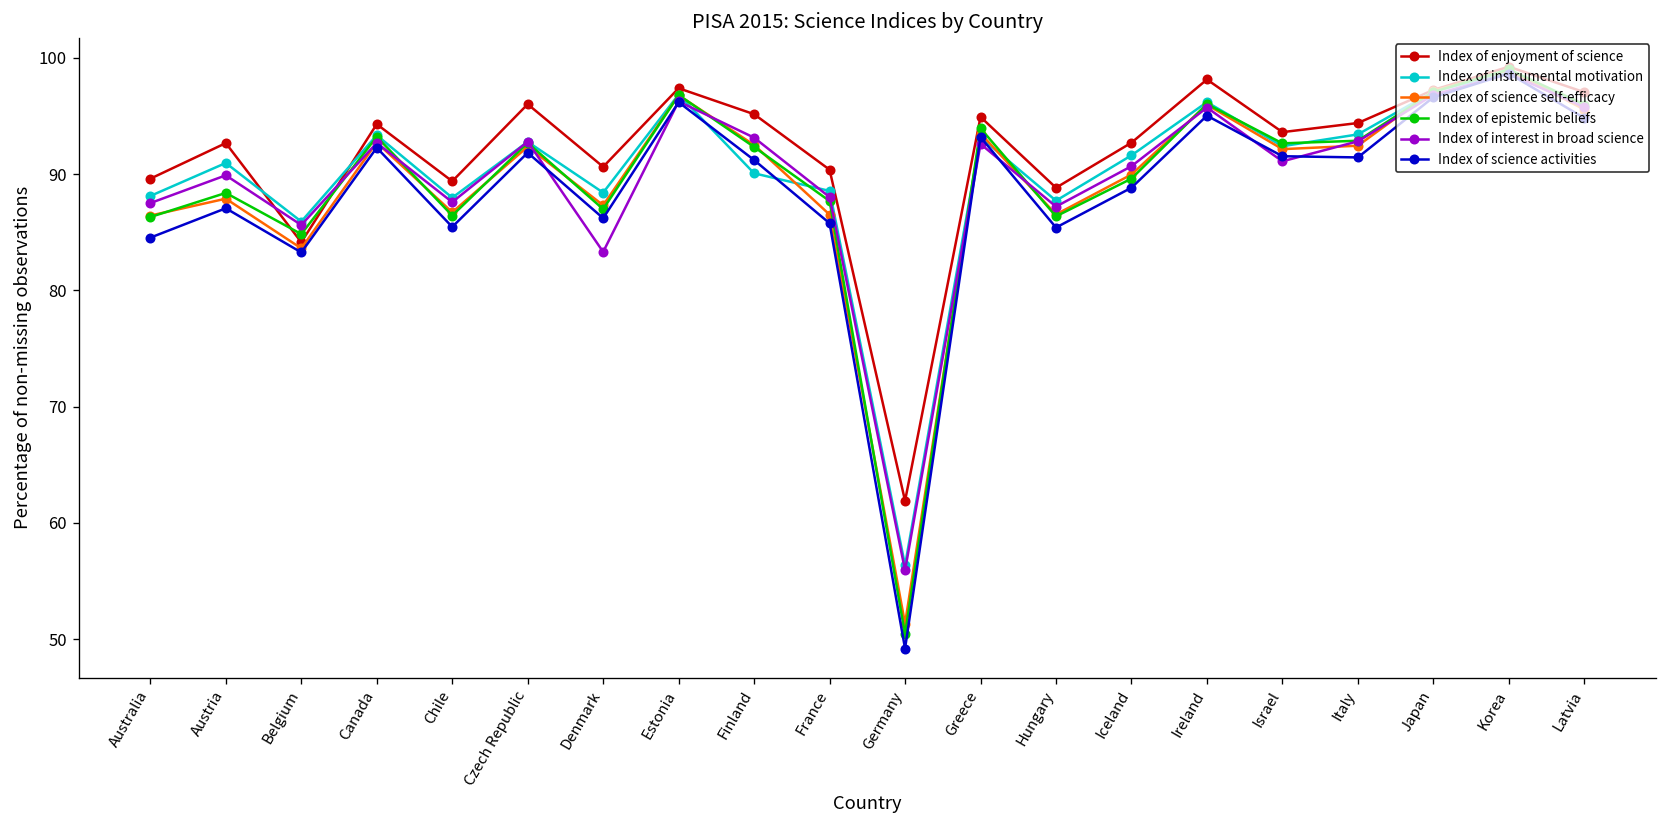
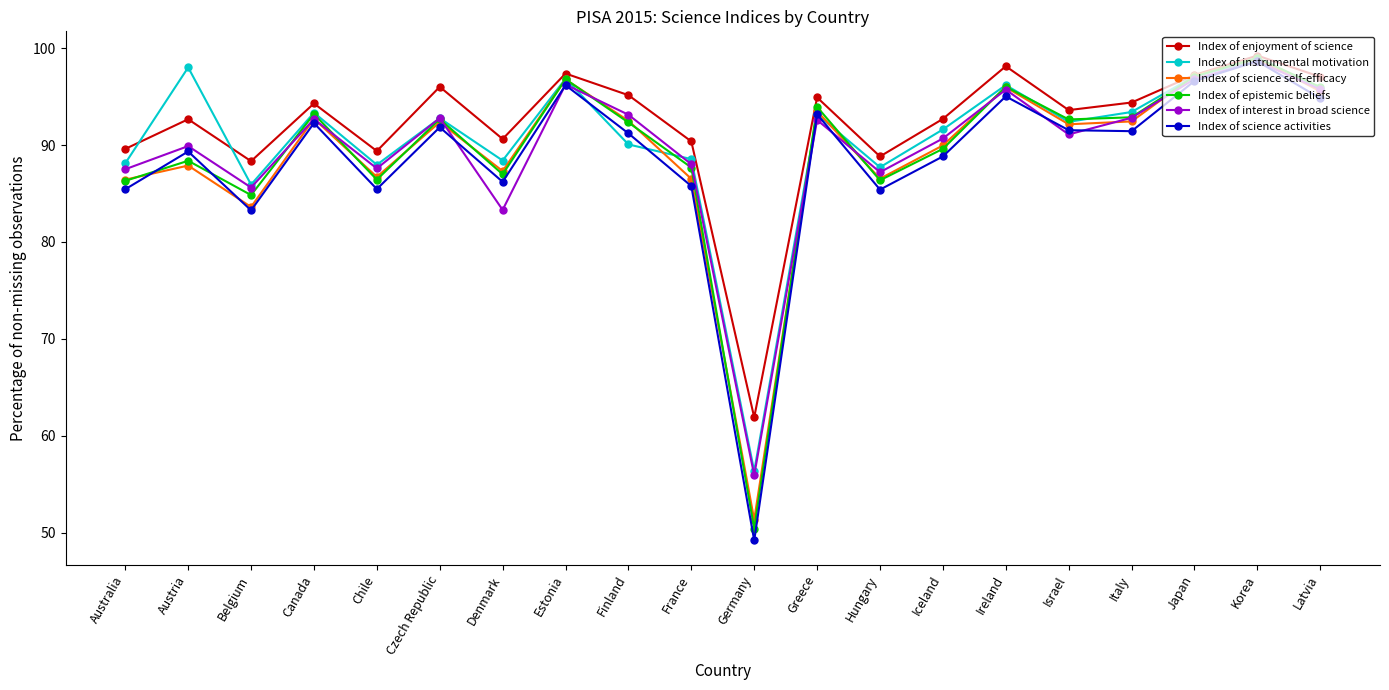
Index of science activities, Australia: 84.5 -> 85.4
Index of instrumental motivation, Austria: 91 -> 98
Index of science activities, Austria: 87 -> 89
Index of enjoyment of science, Belgium: 84 -> 88
